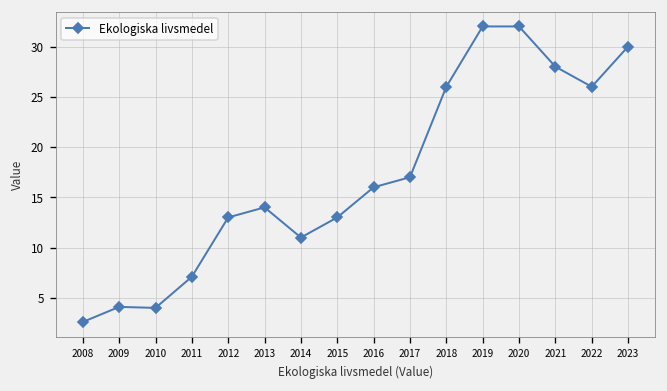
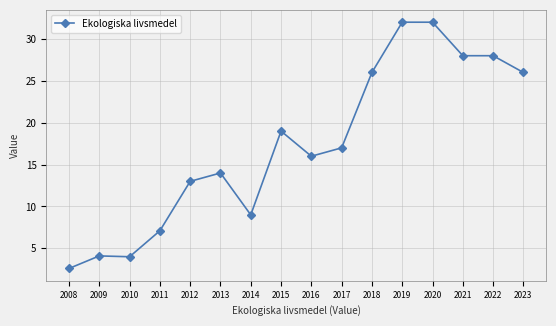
2014: 11 -> 9
2015: 13 -> 19
2022: 26 -> 28
2023: 30 -> 26
